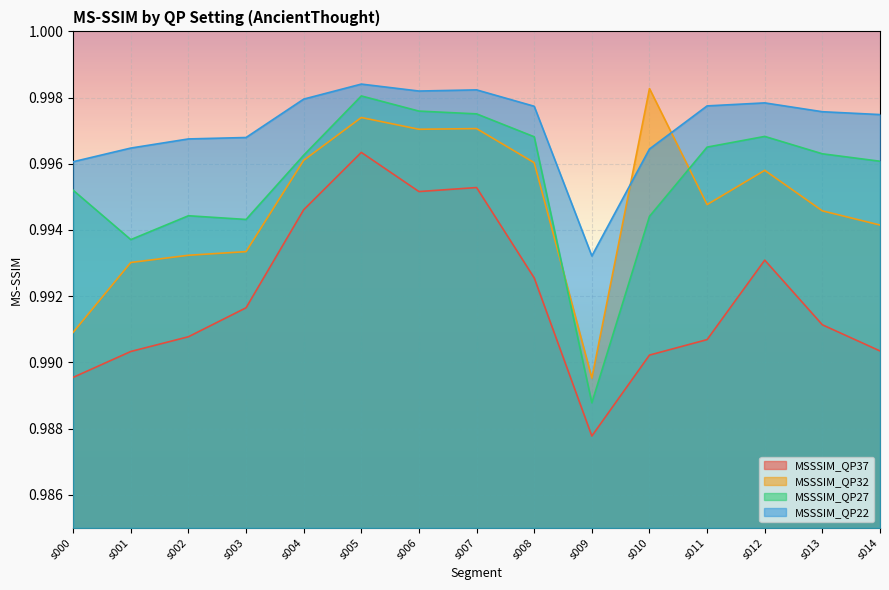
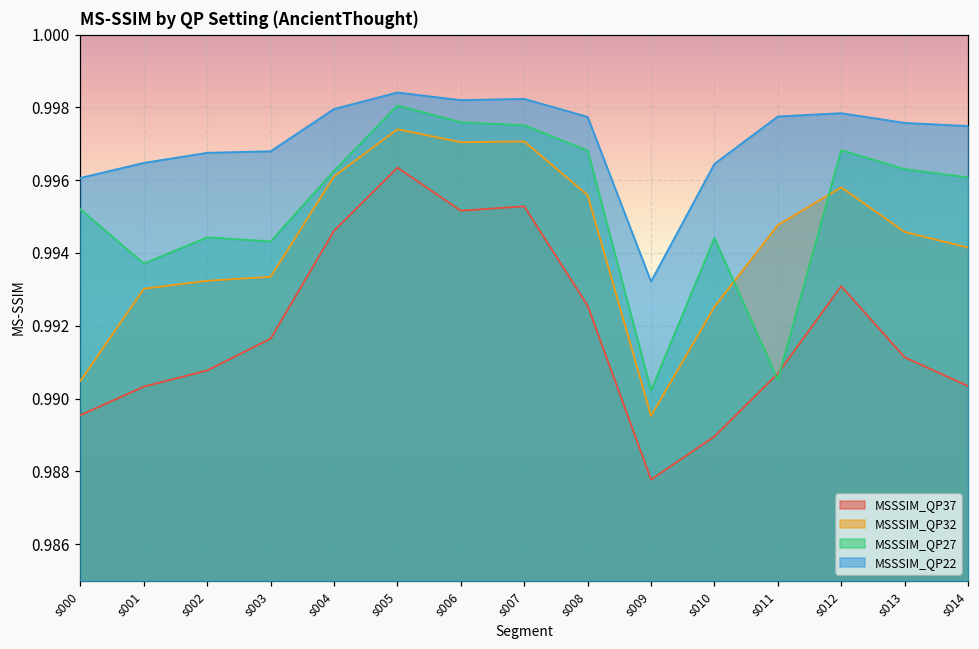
MSSSIM_QP32, s000: 0.9909 -> 0.9905
MSSSIM_QP32, s008: 0.9960 -> 0.9956
MSSSIM_QP27, s009: 0.9888 -> 0.9902
MSSSIM_QP37, s010: 0.9902 -> 0.9890
MSSSIM_QP32, s010: 0.9983 -> 0.9925
MSSSIM_QP27, s011: 0.9965 -> 0.9905
